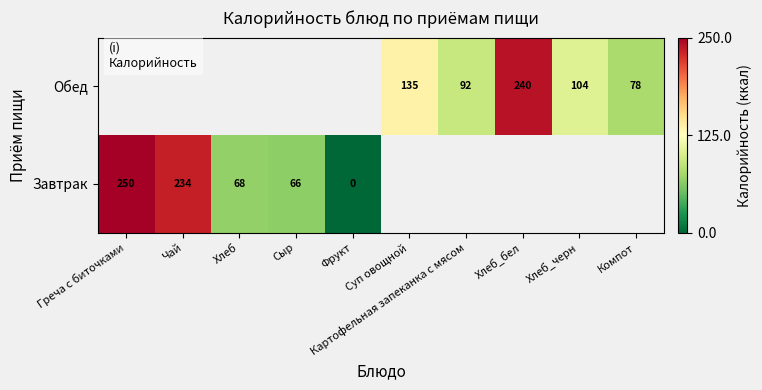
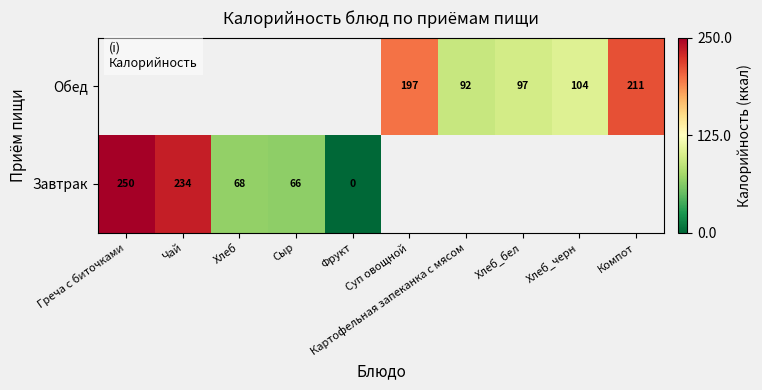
Обед, Суп овощной: 135 -> 197
Обед, Хлеб_бел: 240 -> 97
Обед, Компот: 78 -> 211
